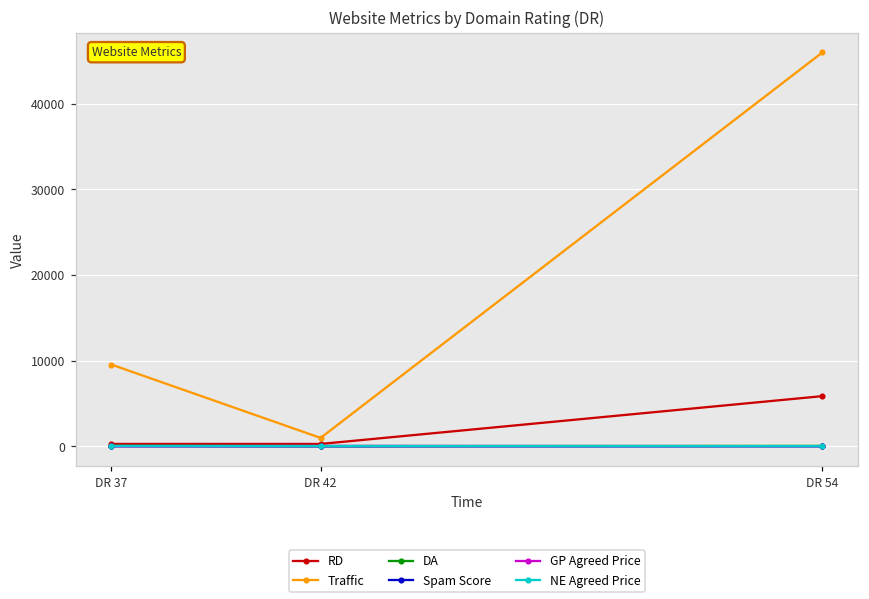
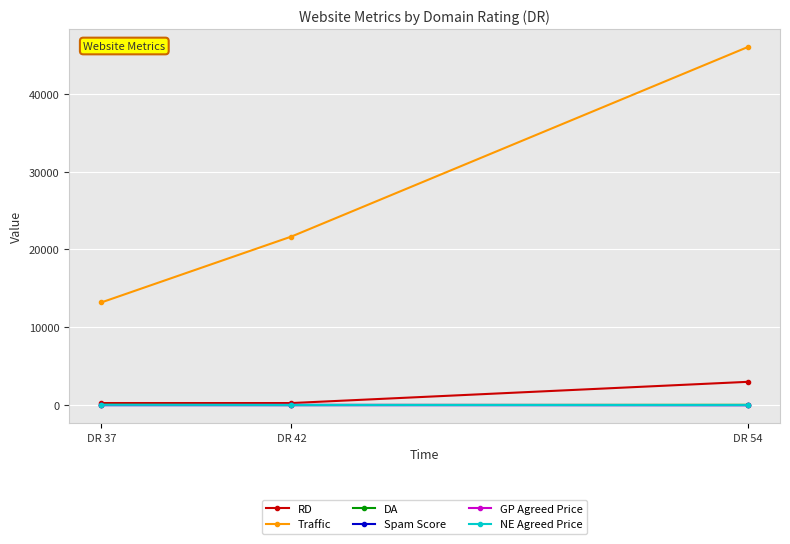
Traffic, DR 37: 10000 -> 13000
Traffic, DR 42: 1000 -> 22000
RD, DR 54: 6000 -> 3000
